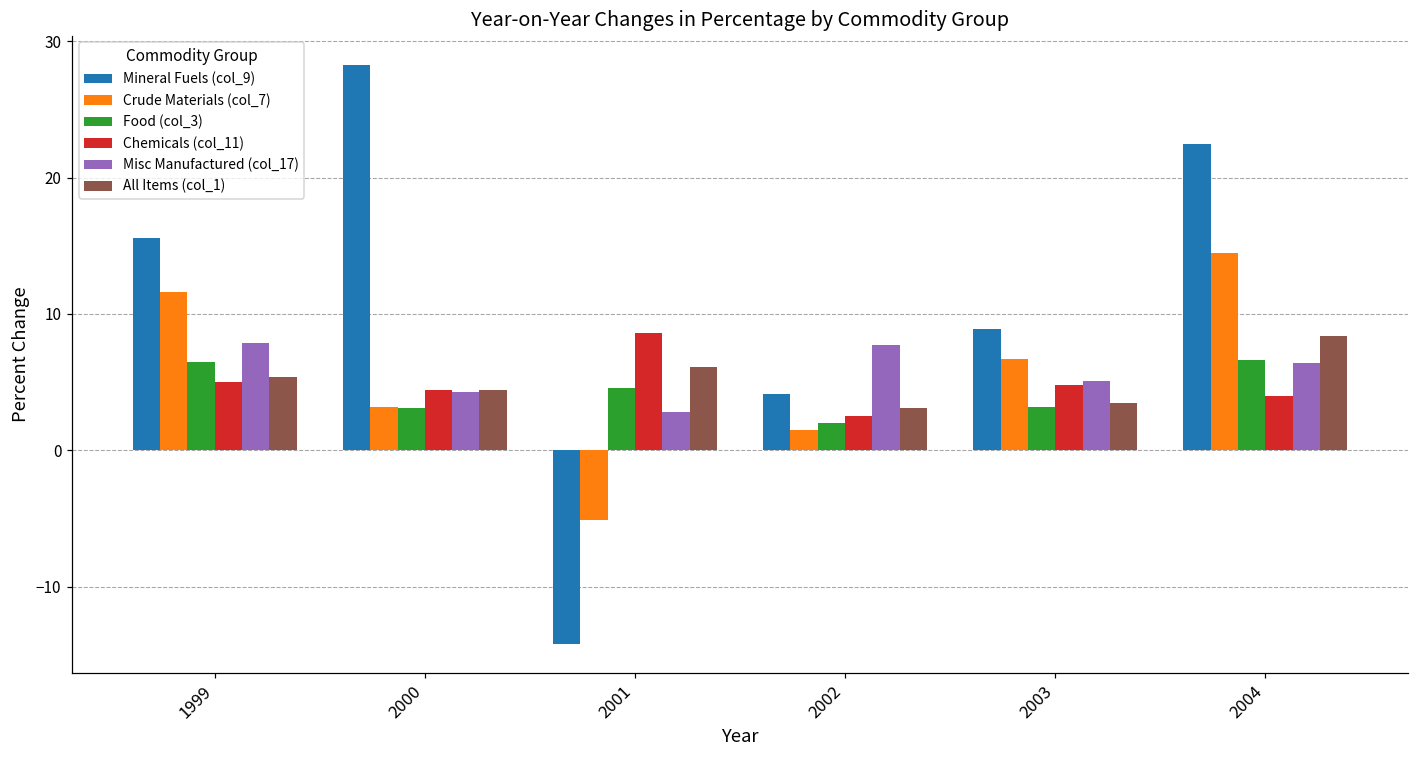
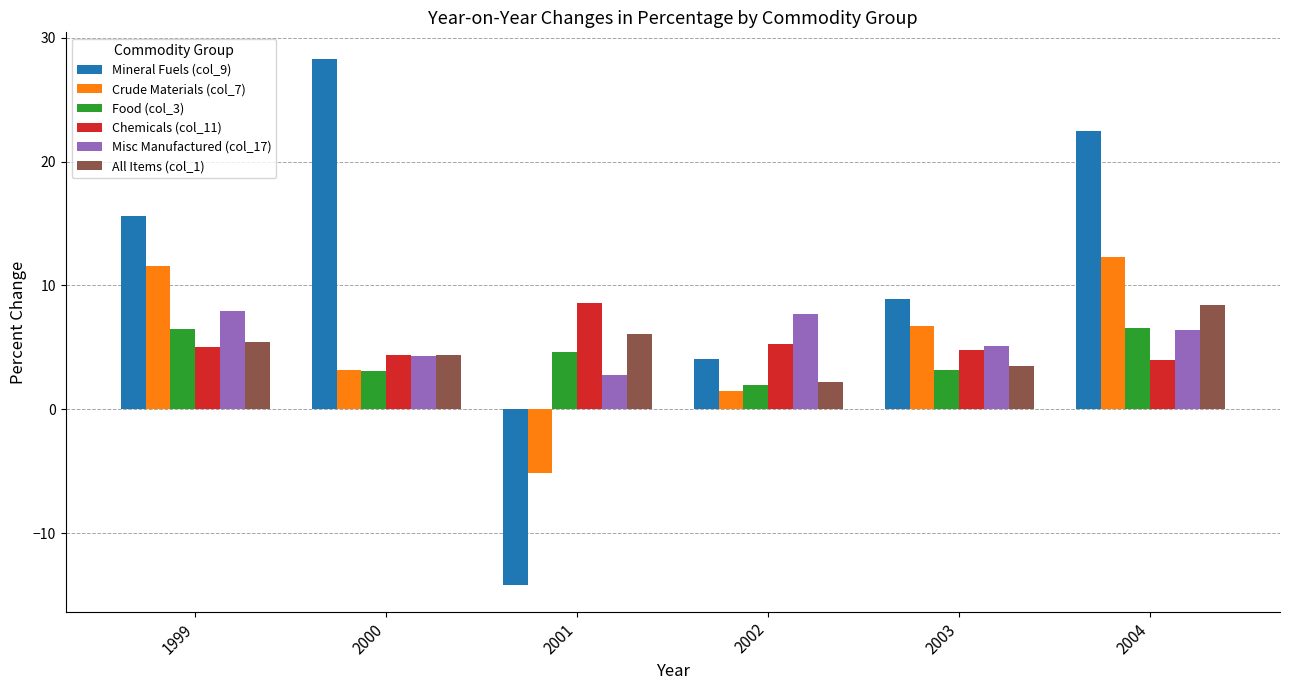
Chemicals (col_11), 2002: 2.5 -> 5.3
All Items (col_1), 2002: 3.1 -> 2.2
Crude Materials (col_7), 2004: 14.5 -> 12.3
